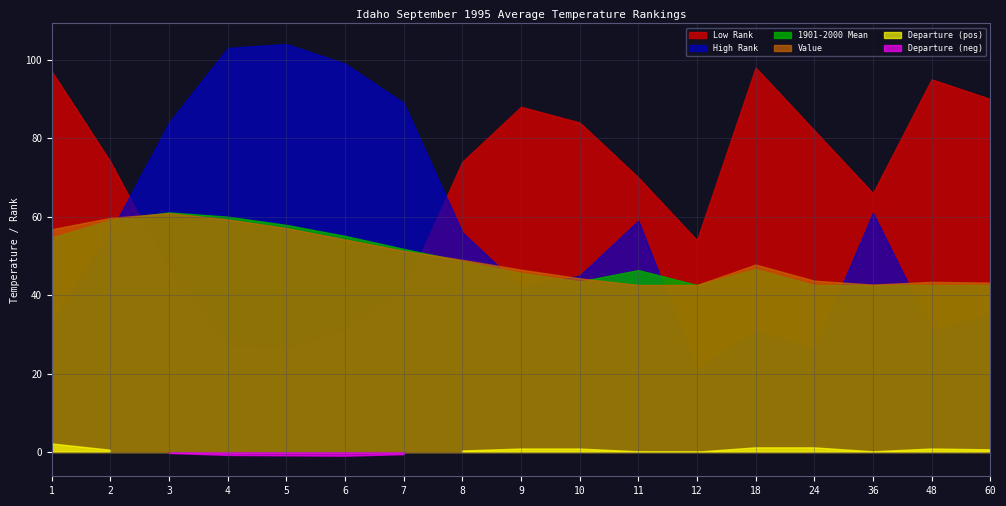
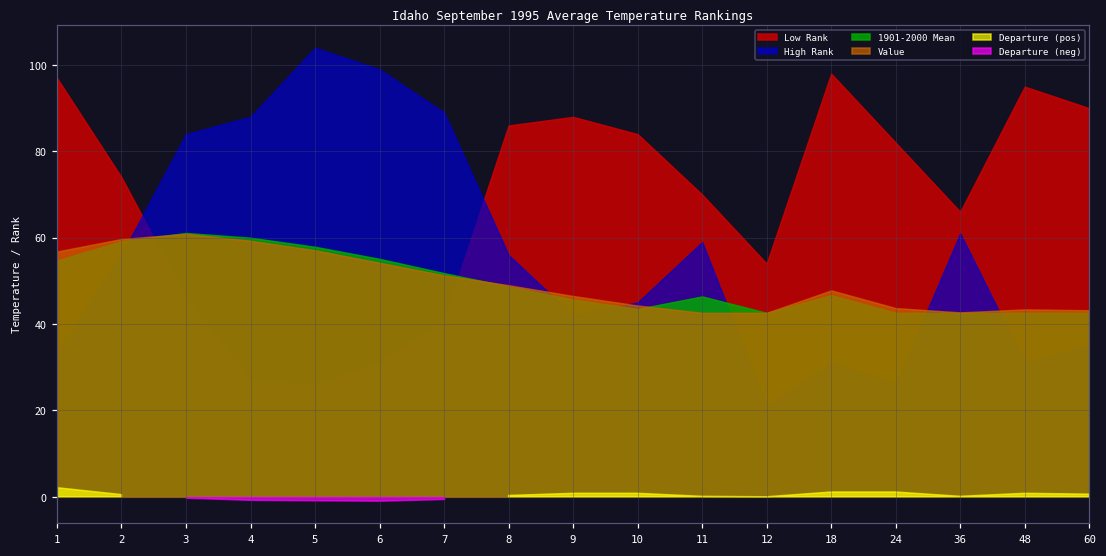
High Rank, 4: 103 -> 88
Low Rank, 8: 74 -> 86
